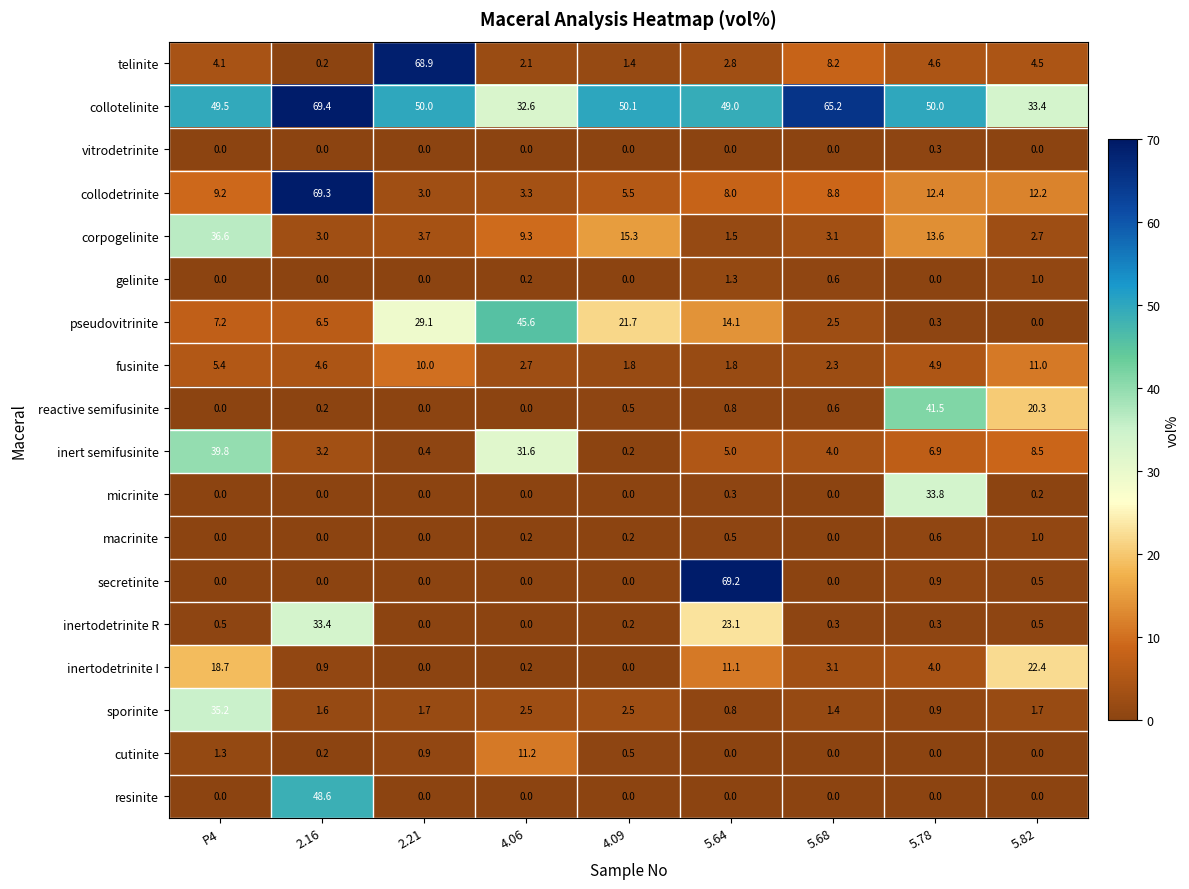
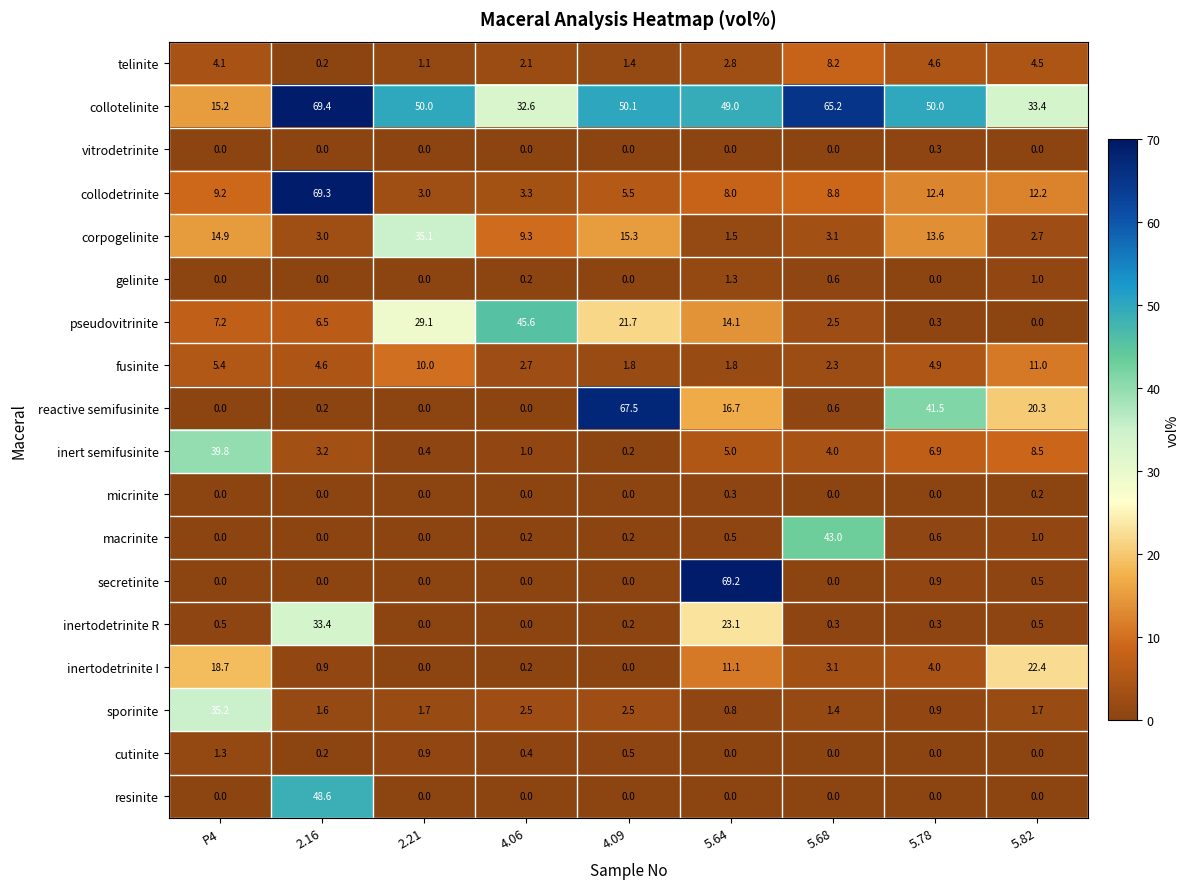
telinite, 2.21: 68.9 -> 1.1
collotelinite, P4: 49.5 -> 15.2
corpogelinite, P4: 36.6 -> 14.9
corpogelinite, 2.21: 3.7 -> 35.1
reactive semifusinite, 4.09: 0.5 -> 67.5
reactive semifusinite, 5.64: 0.8 -> 16.7
inert semifusinite, 4.06: 31.6 -> 1.0
micrinite, 5.78: 33.8 -> 0.0
macrinite, 5.68: 0.0 -> 43.0
cutinite, 4.06: 11.2 -> 0.4
